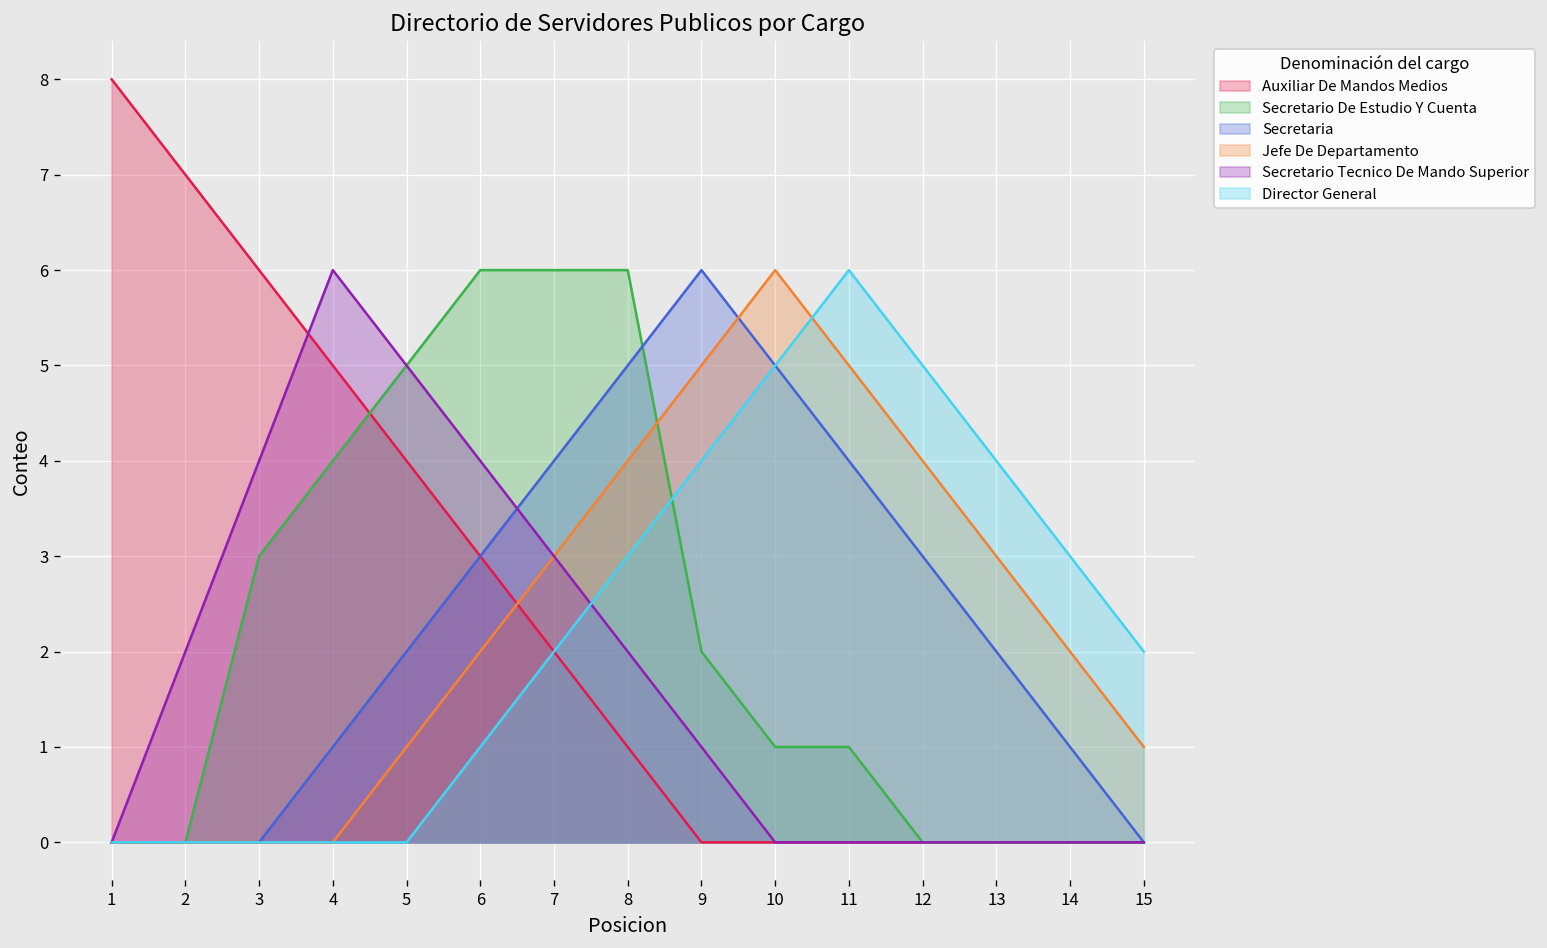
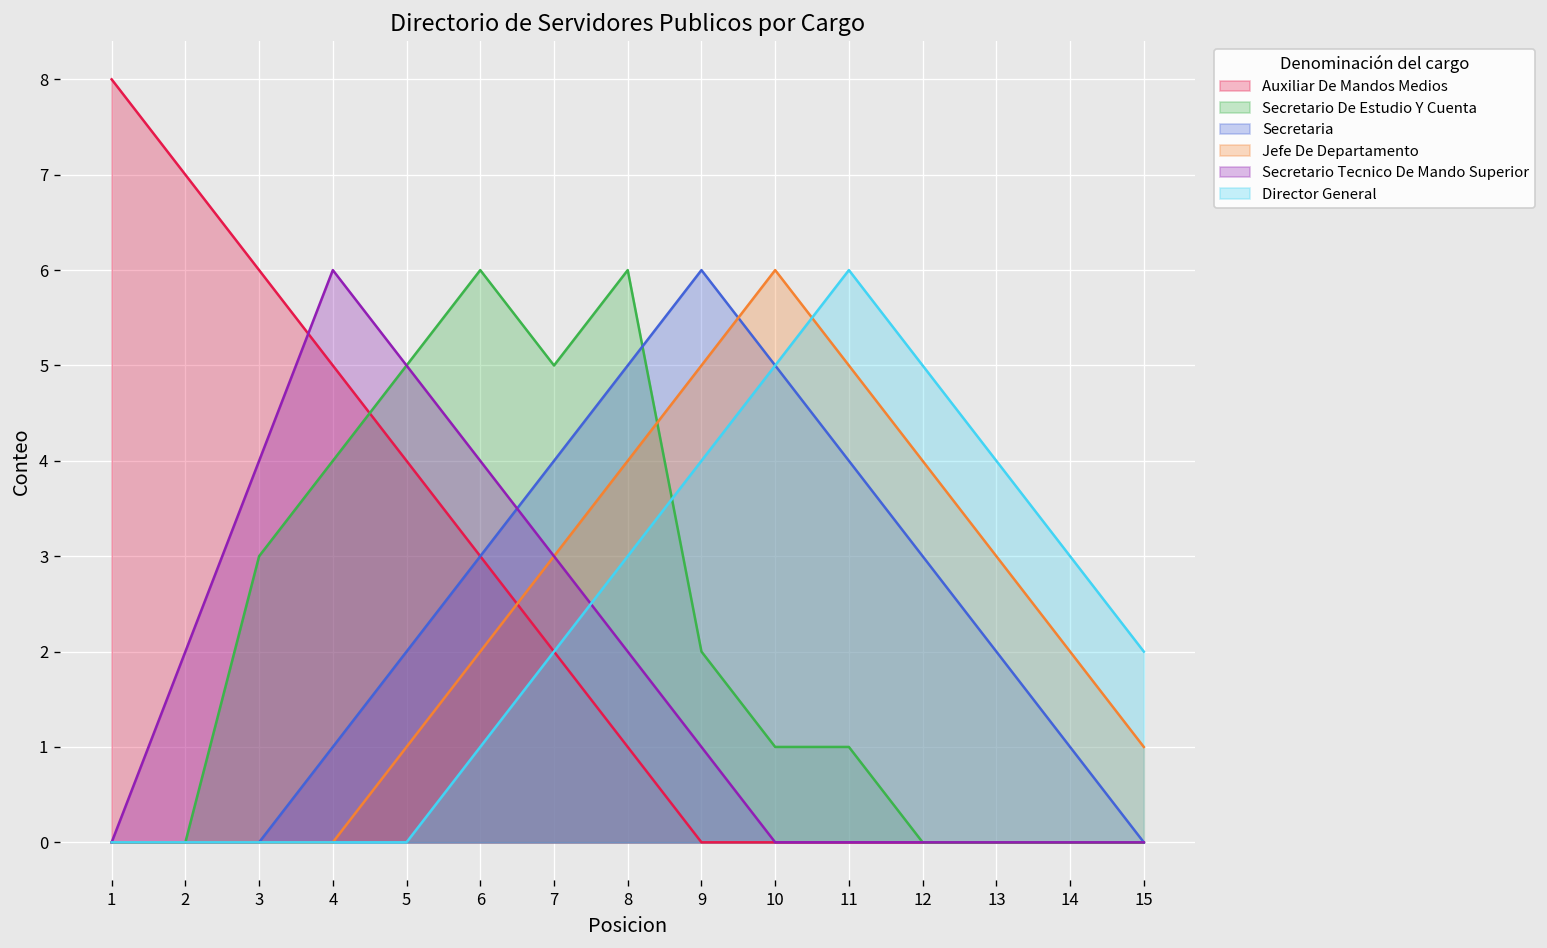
Secretario De Estudio Y Cuenta, 7: 6 -> 5
